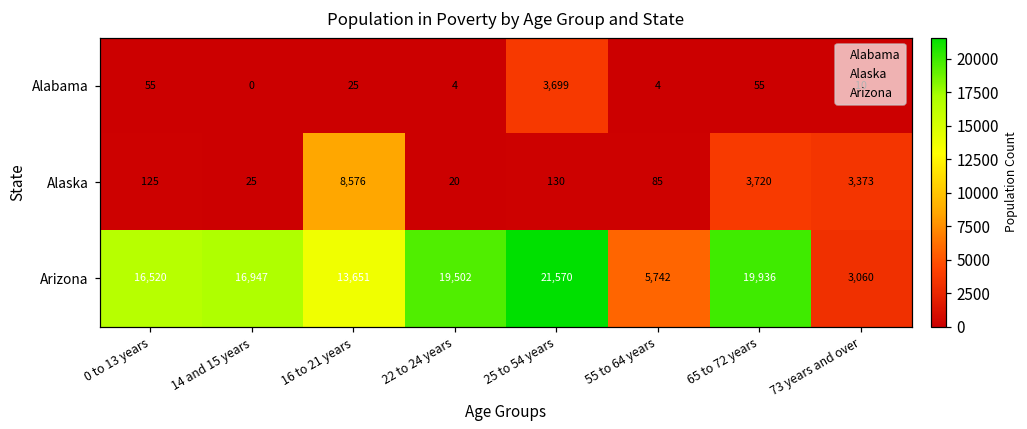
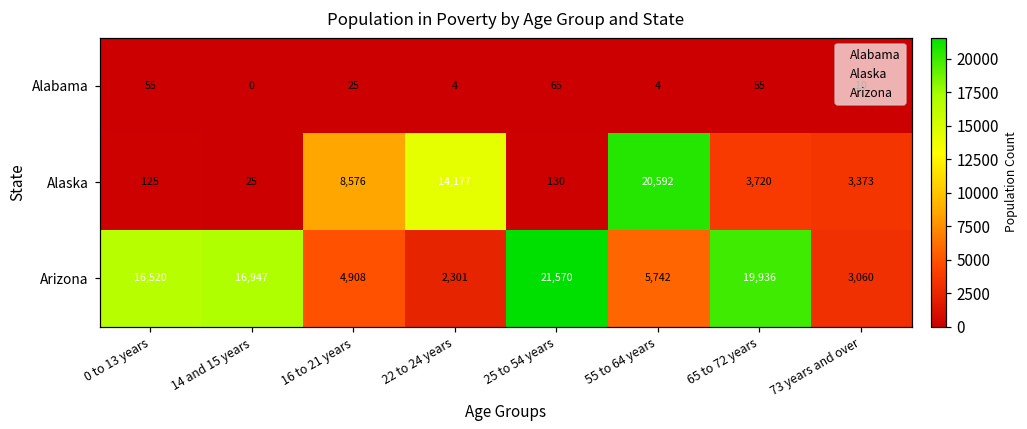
Alabama, 25 to 54 years: 3,699 -> 65
Alaska, 22 to 24 years: 20 -> 14,177
Alaska, 55 to 64 years: 85 -> 20,592
Arizona, 16 to 21 years: 13,651 -> 4,908
Arizona, 22 to 24 years: 19,502 -> 2,301
